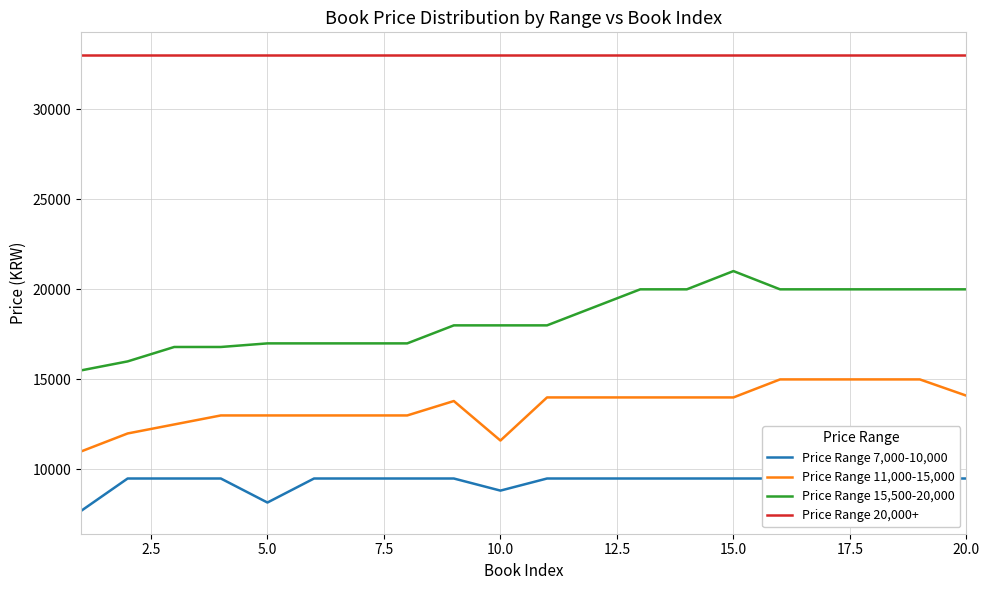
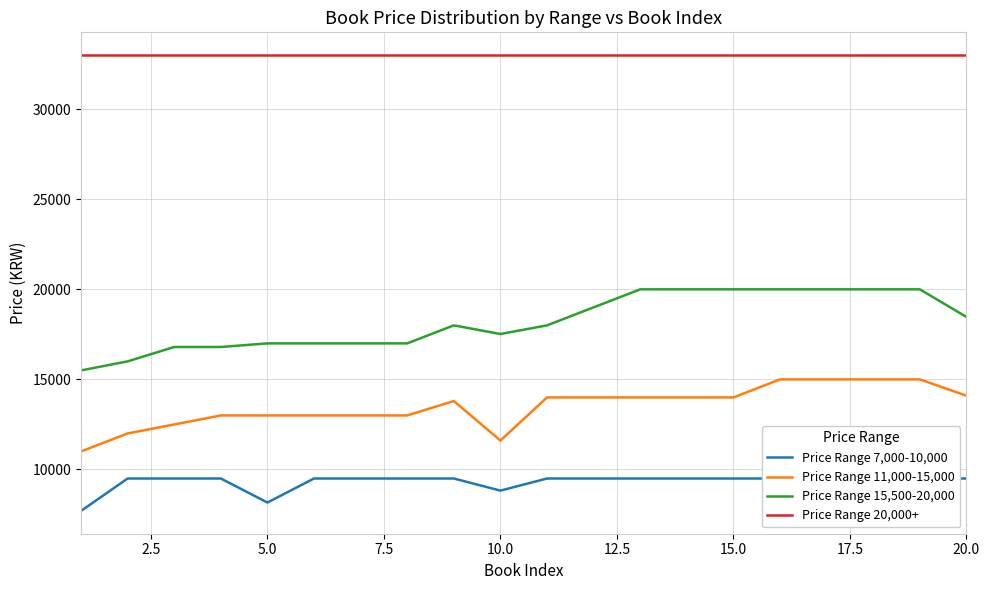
Price Range 15,500-20,000, 10.0: 18000 -> 17500
Price Range 15,500-20,000, 15.0: 21000 -> 20000
Price Range 15,500-20,000, 20.0: 20000 -> 18500
